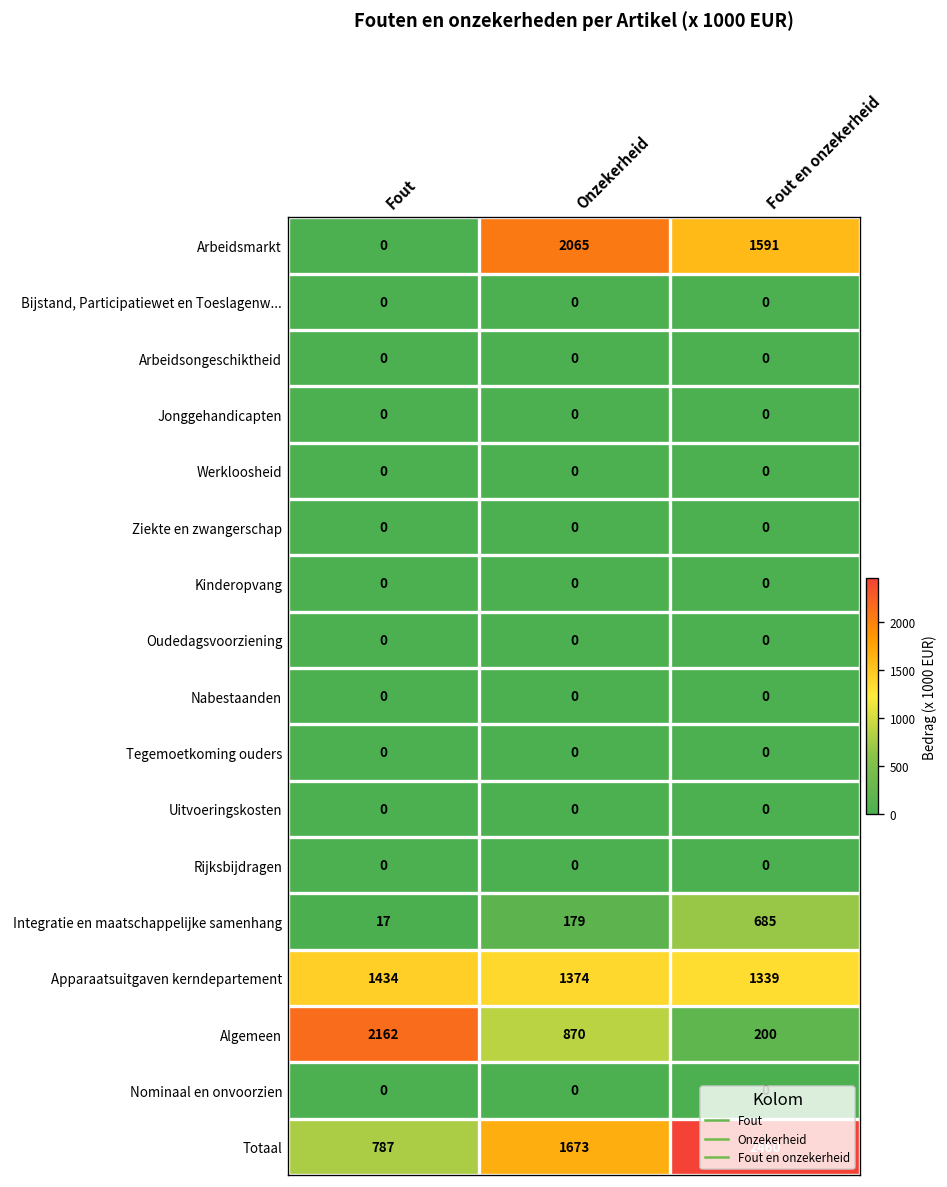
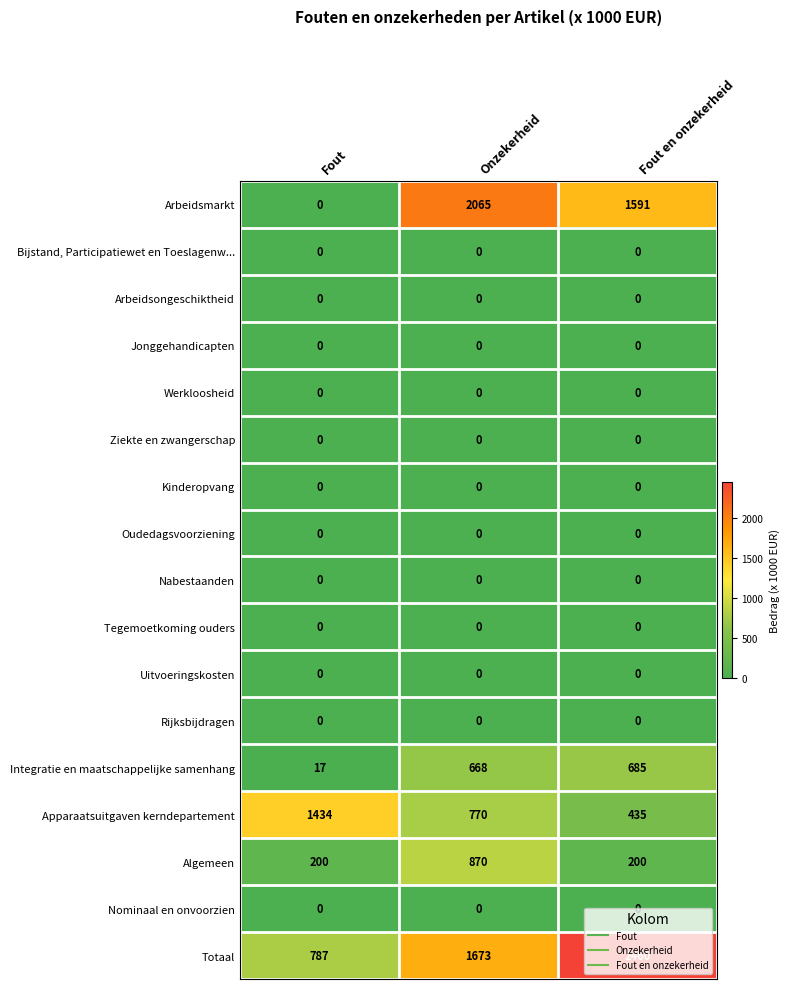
Integratie en maatschappelijke samenhang, Onzekerheid: 179 -> 668
Apparaatsuitgaven kerndepartement, Onzekerheid: 1374 -> 770
Apparaatsuitgaven kerndepartement, Fout en onzekerheid: 1339 -> 435
Algemeen, Fout: 2162 -> 200
